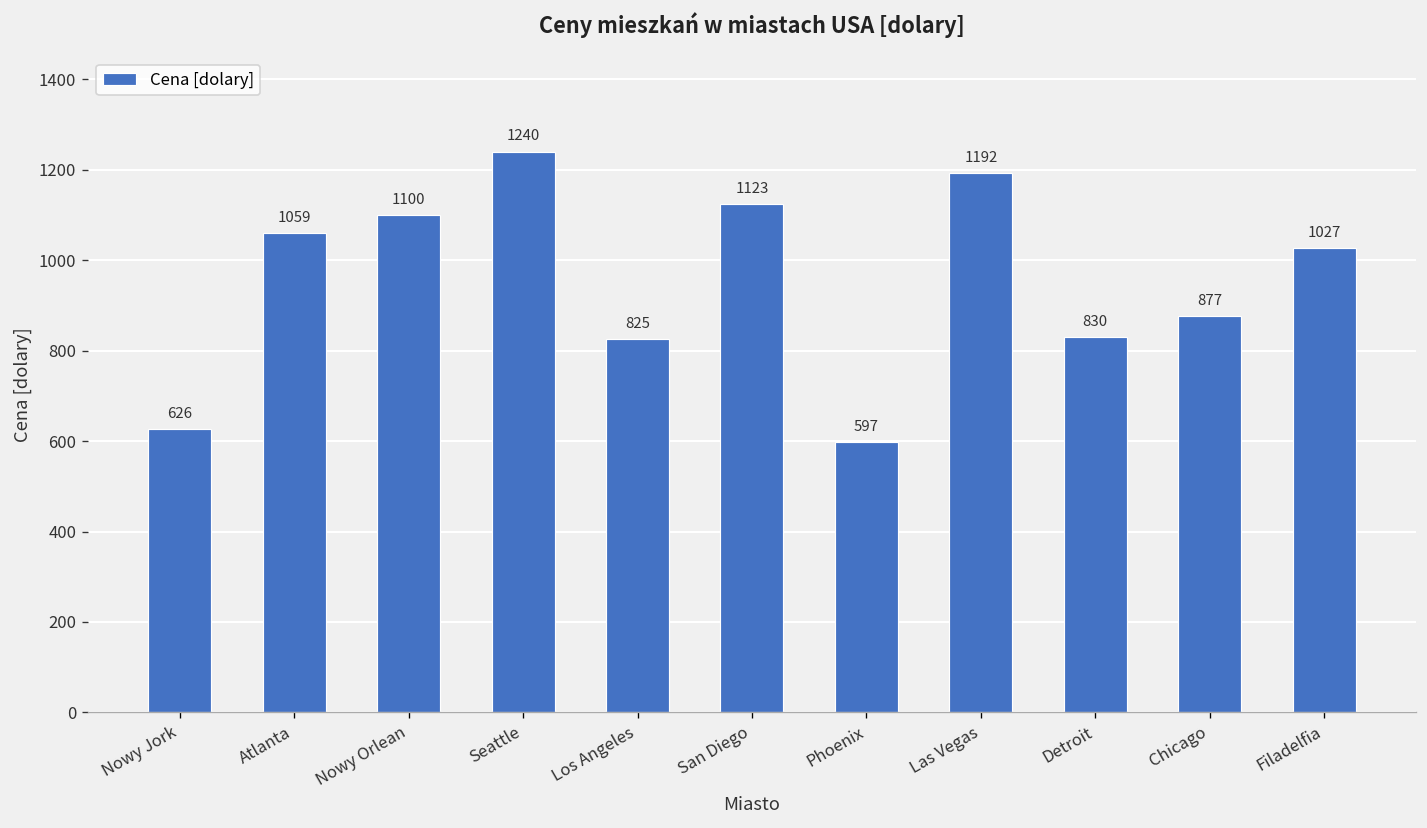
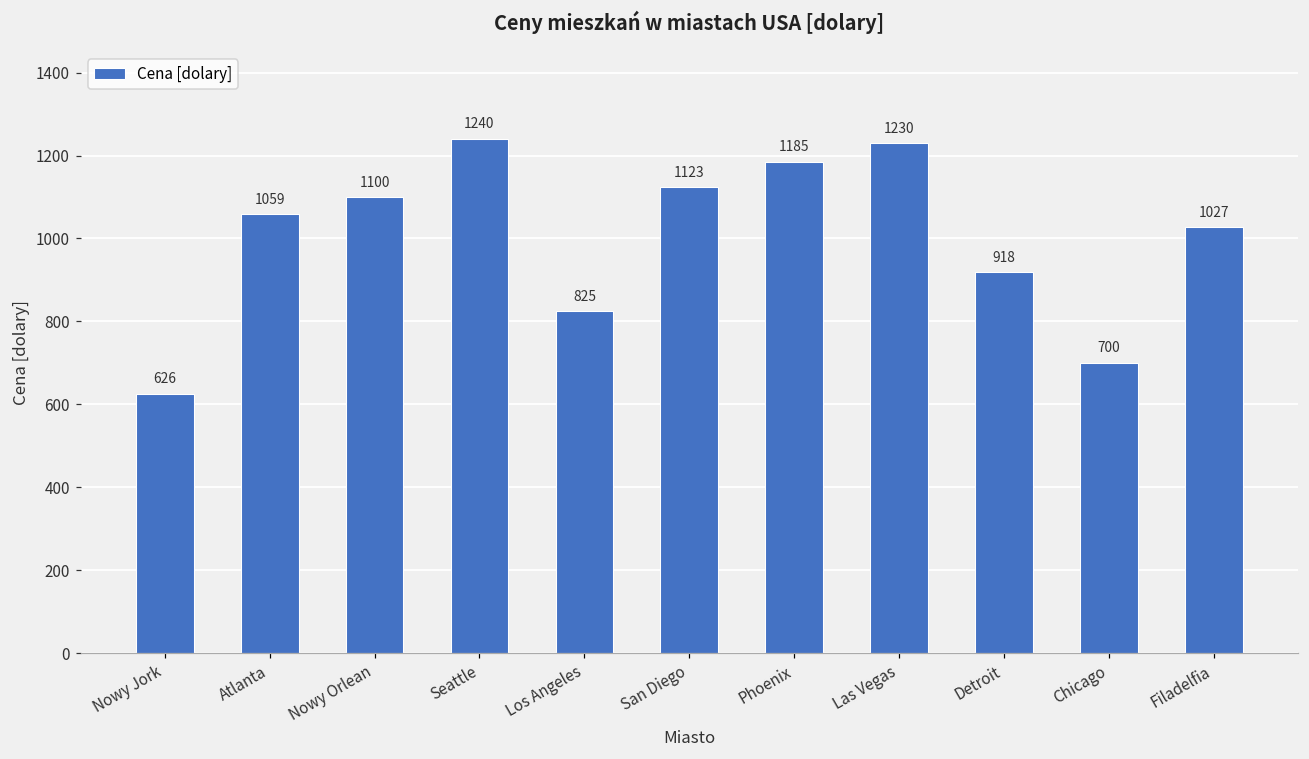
Phoenix: 597 -> 1185
Las Vegas: 1192 -> 1230
Detroit: 830 -> 918
Chicago: 877 -> 700
